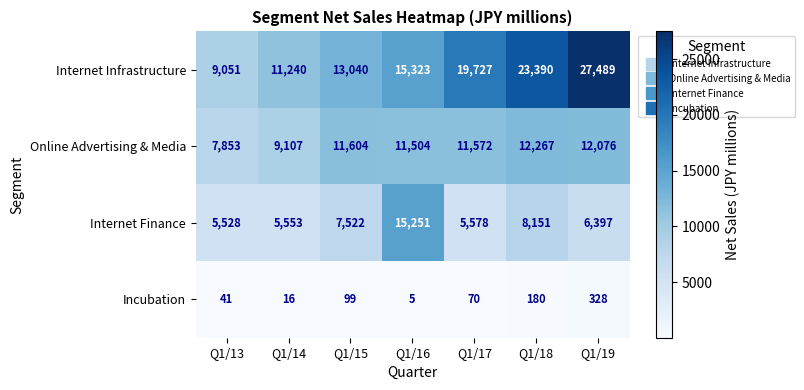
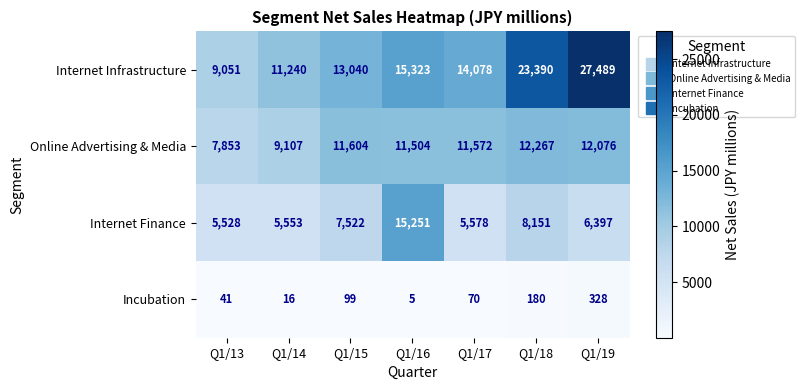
Internet Infrastructure, Q1/17: 19,727 -> 14,078
